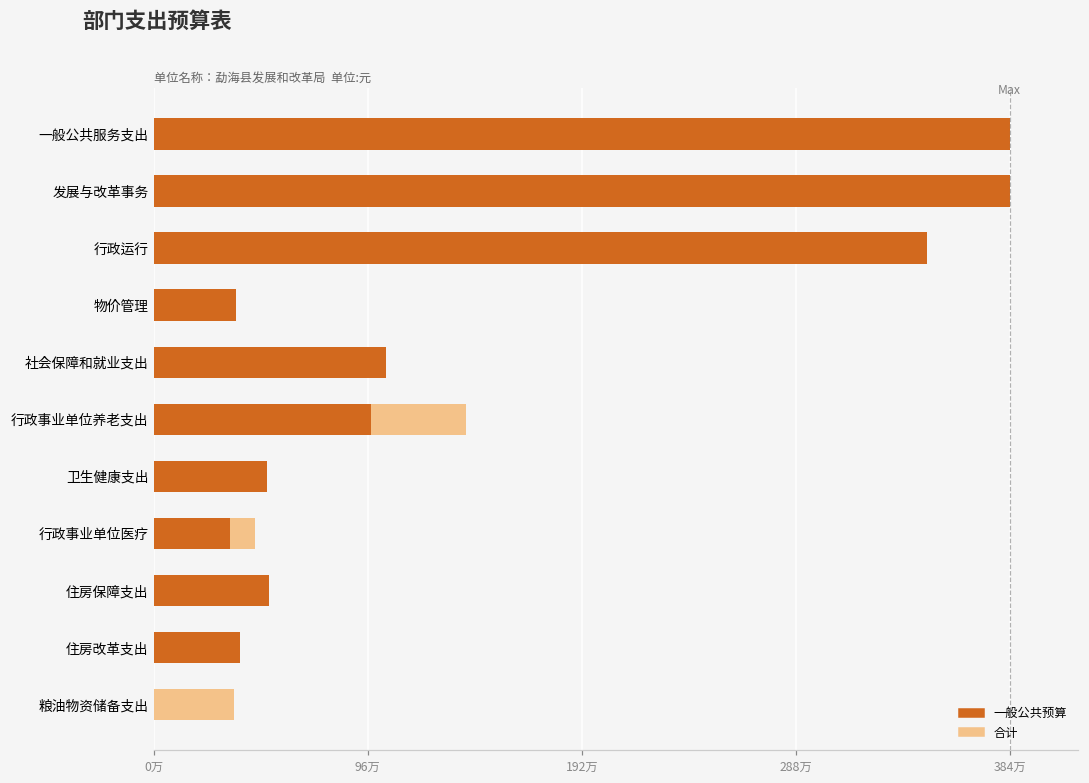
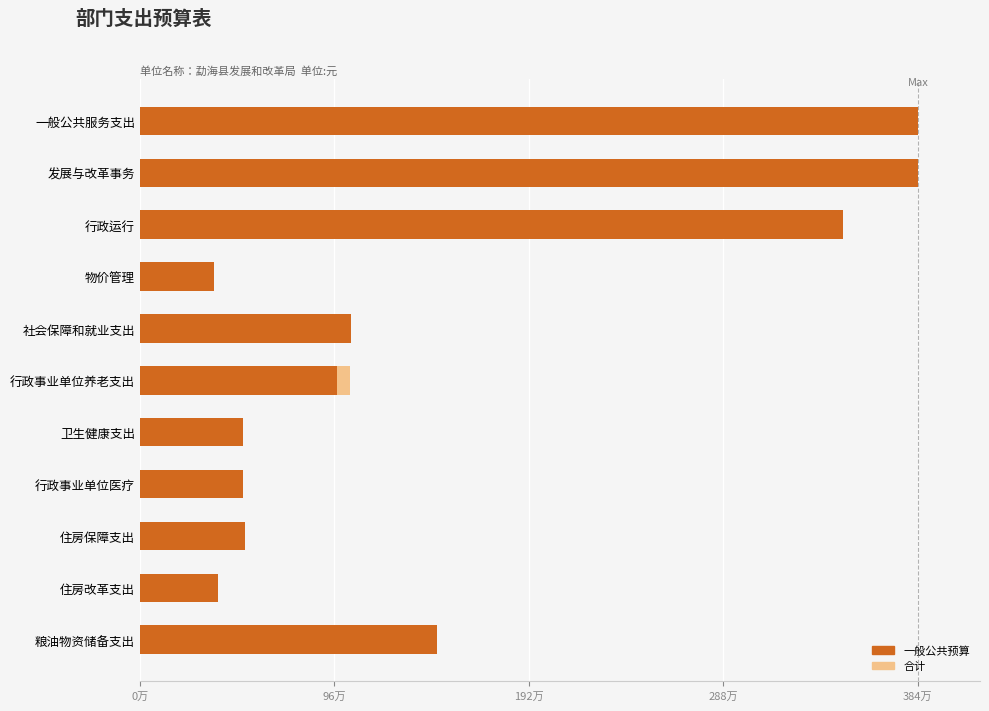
合计, 行政事业单位养老支出: 140万 -> 104万
一般公共预算, 行政事业单位医疗: 34万 -> 51万
一般公共预算, 粮油物资储备支出: 0万 -> 147万
